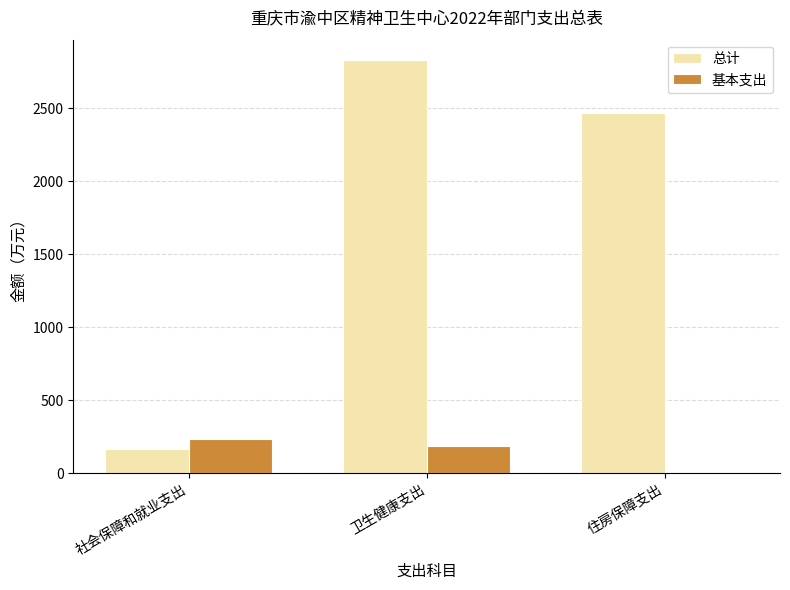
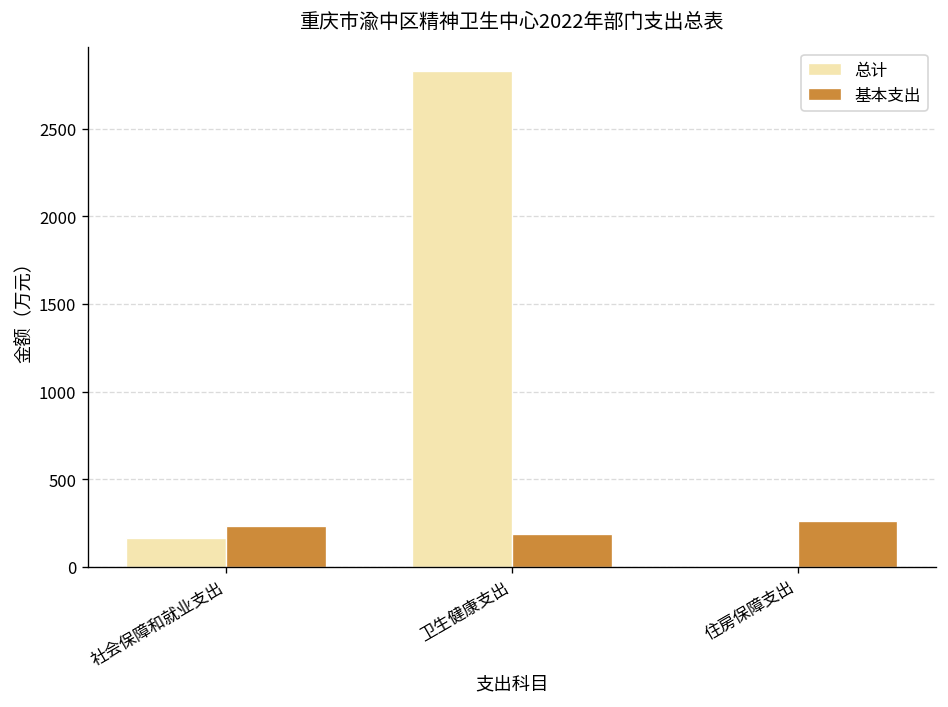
总计, 住房保障支出: 2470 -> 0
基本支出, 住房保障支出: 0 -> 260
